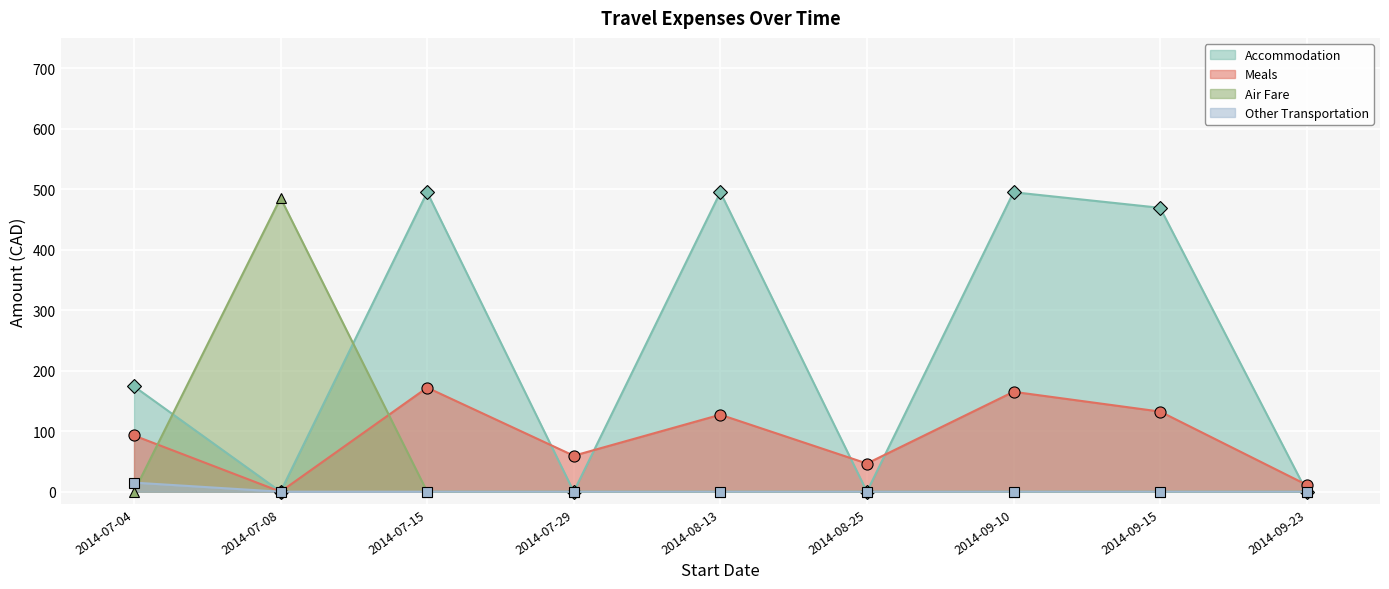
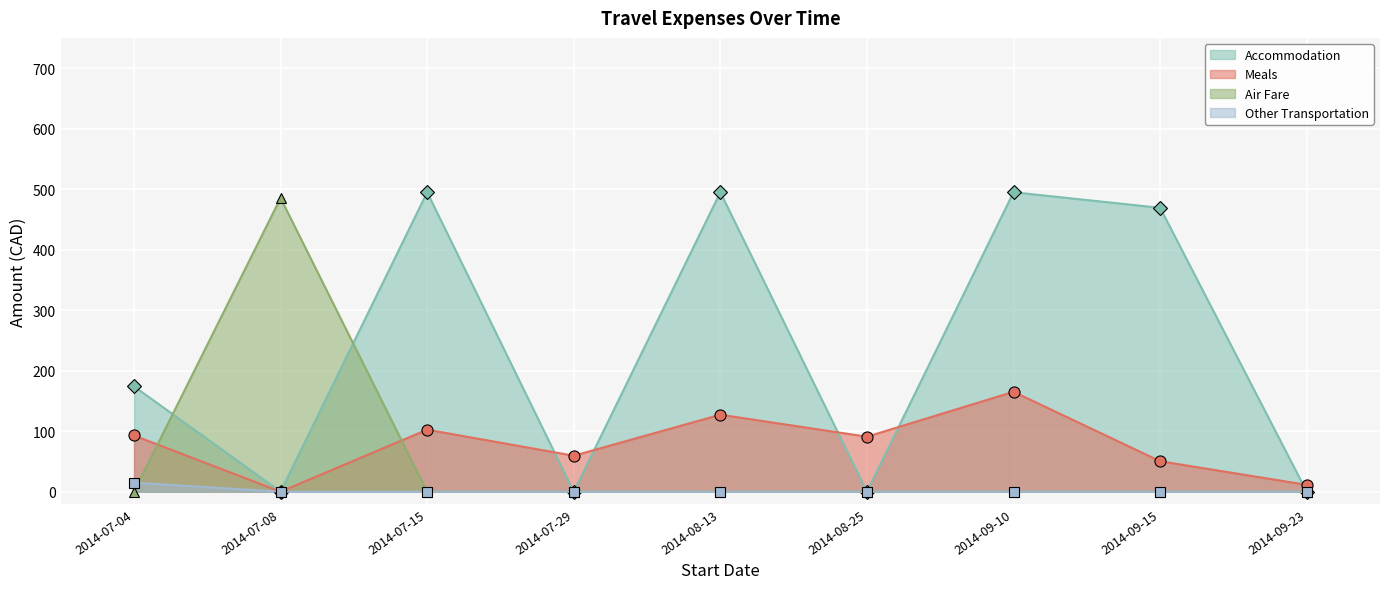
Meals, 2014-07-15: 170 -> 100
Meals, 2014-08-25: 50 -> 90
Meals, 2014-09-15: 130 -> 50
